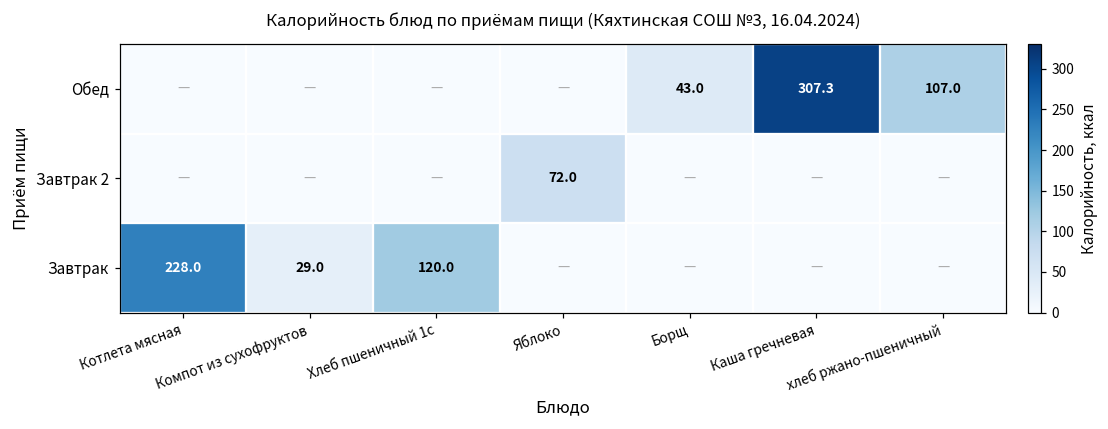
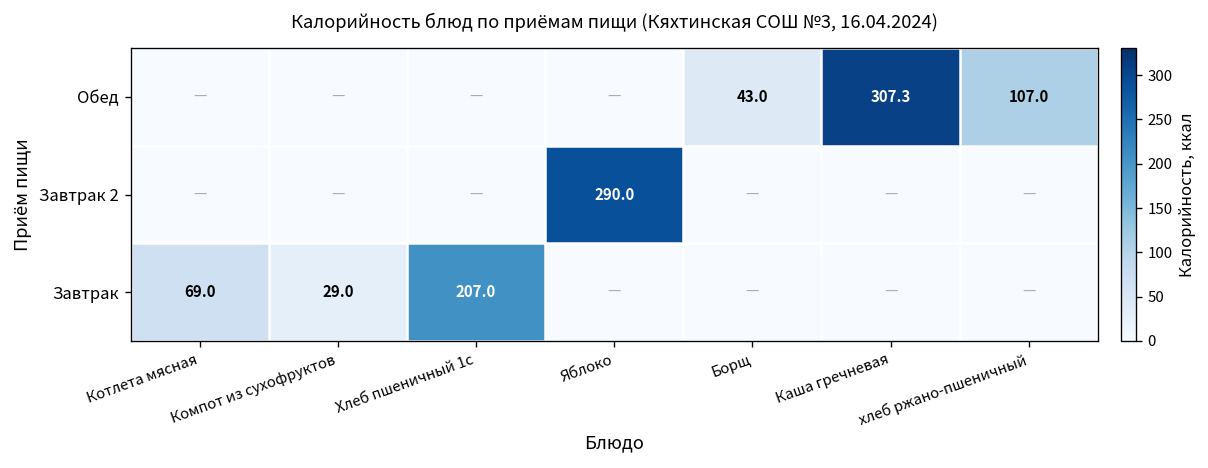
Завтрак 2, Яблоко: 72.0 -> 290.0
Завтрак, Котлета мясная: 228.0 -> 69.0
Завтрак, Хлеб пшеничный 1с: 120.0 -> 207.0
